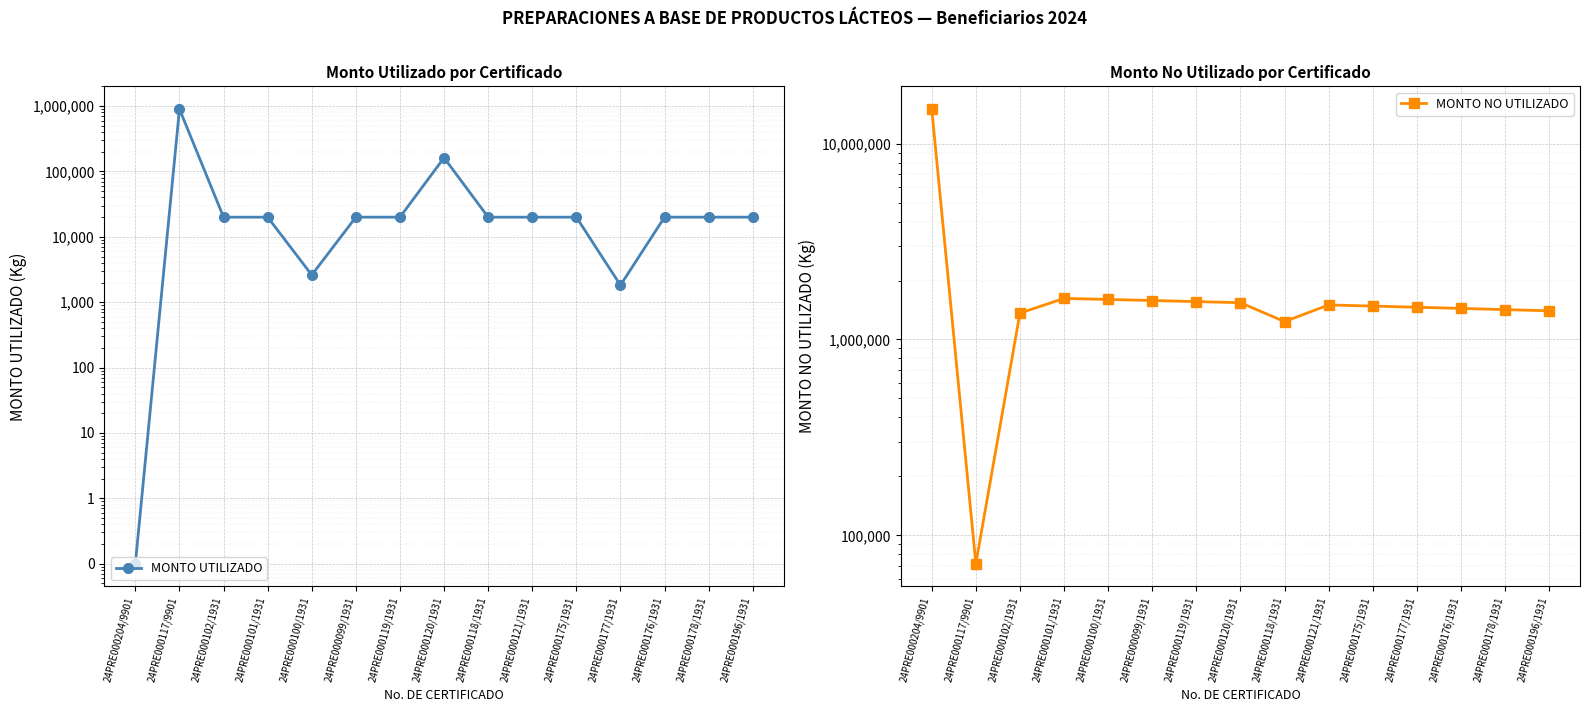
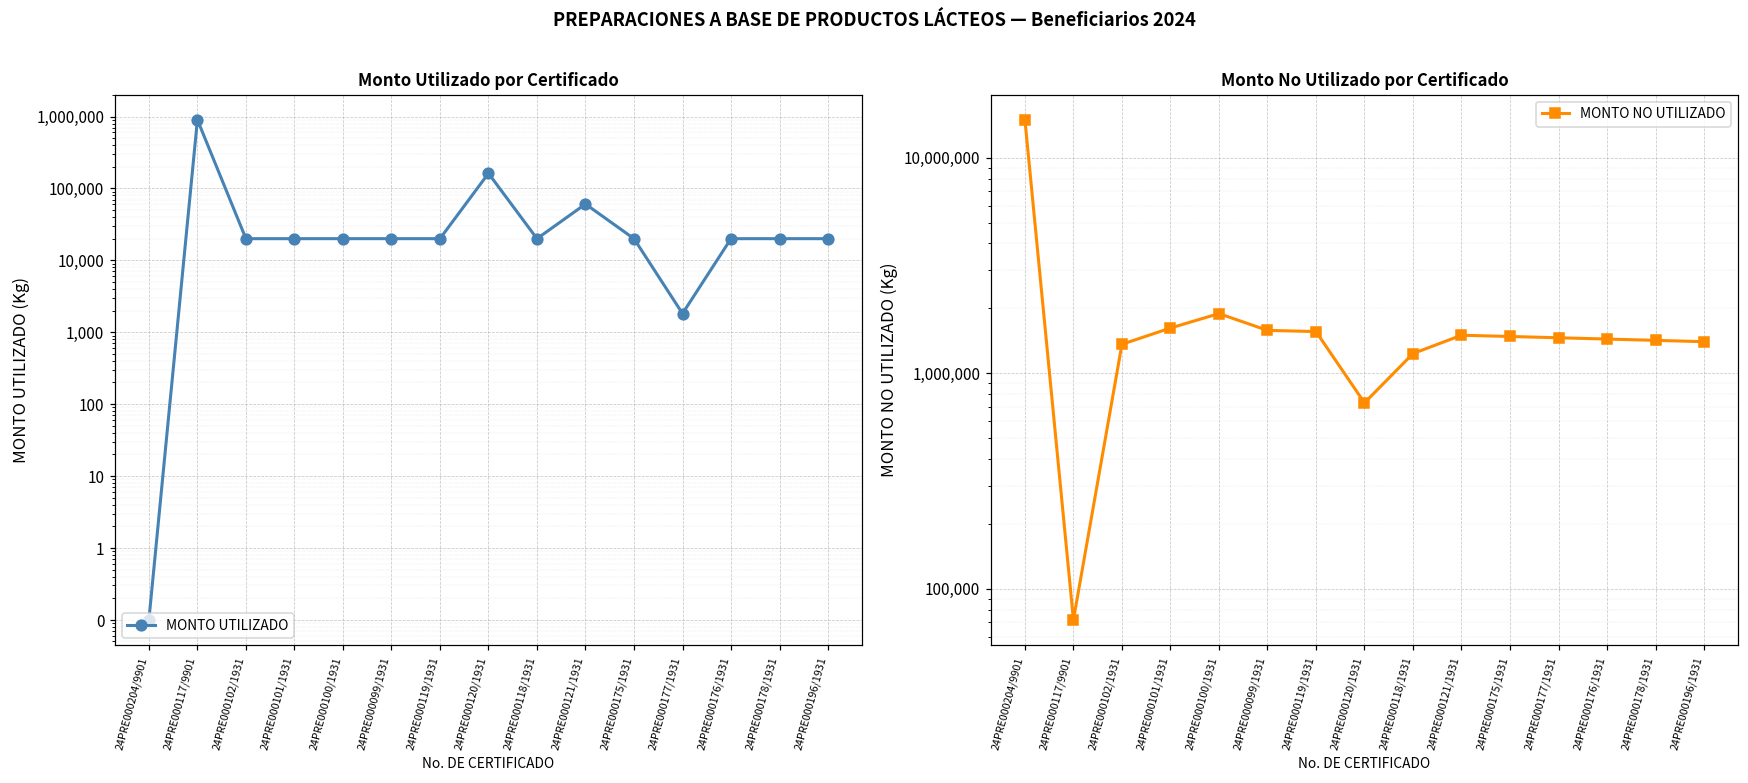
Monto Utilizado por Certificado, 24PRE000100/1931: 2,600 -> 20,000
Monto Utilizado por Certificado, 24PRE000121/1931: 20,000 -> 60,000
Monto No Utilizado por Certificado, 24PRE000100/1931: 1,600,000 -> 1,900,000
Monto No Utilizado por Certificado, 24PRE000120/1931: 1,500,000 -> 730,000
